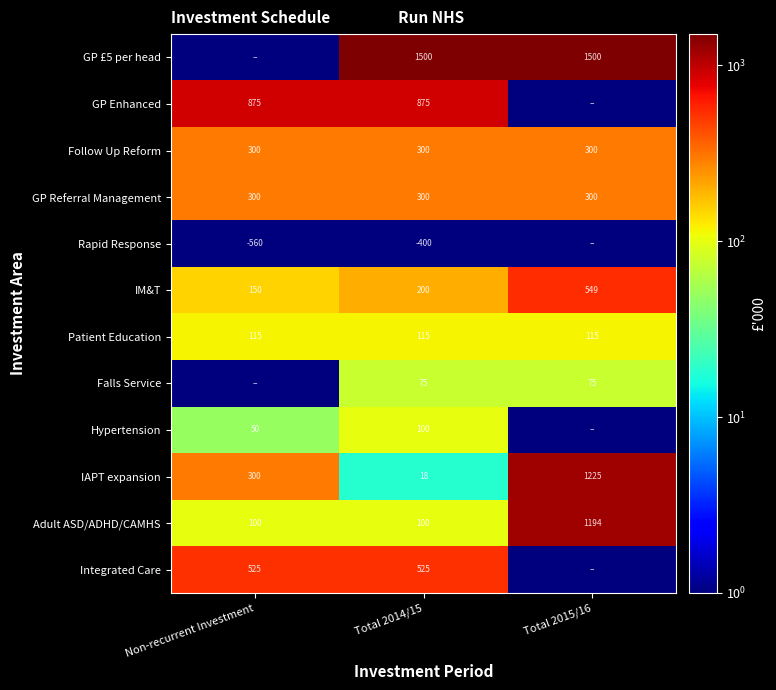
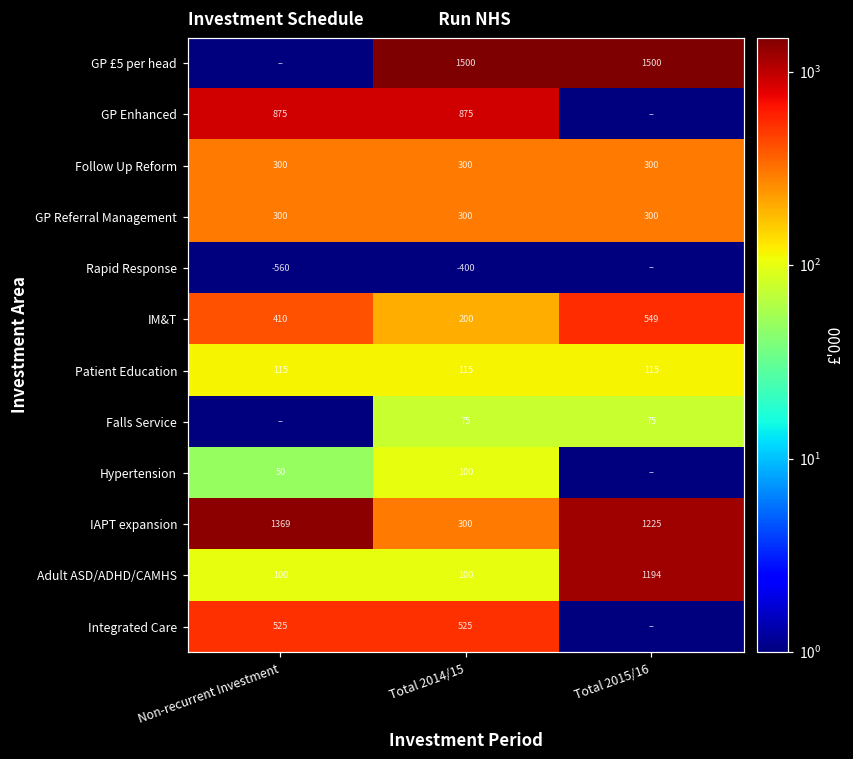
IM&T, Non-recurrent Investment: 150 -> 410
IAPT expansion, Non-recurrent Investment: 300 -> 1369
IAPT expansion, Total 2014/15: 18 -> 300
